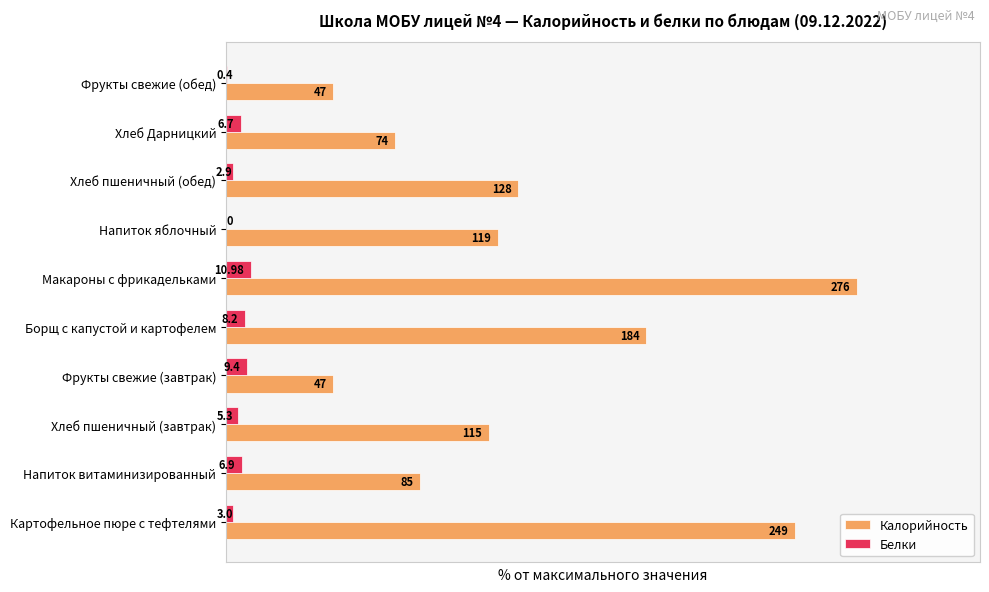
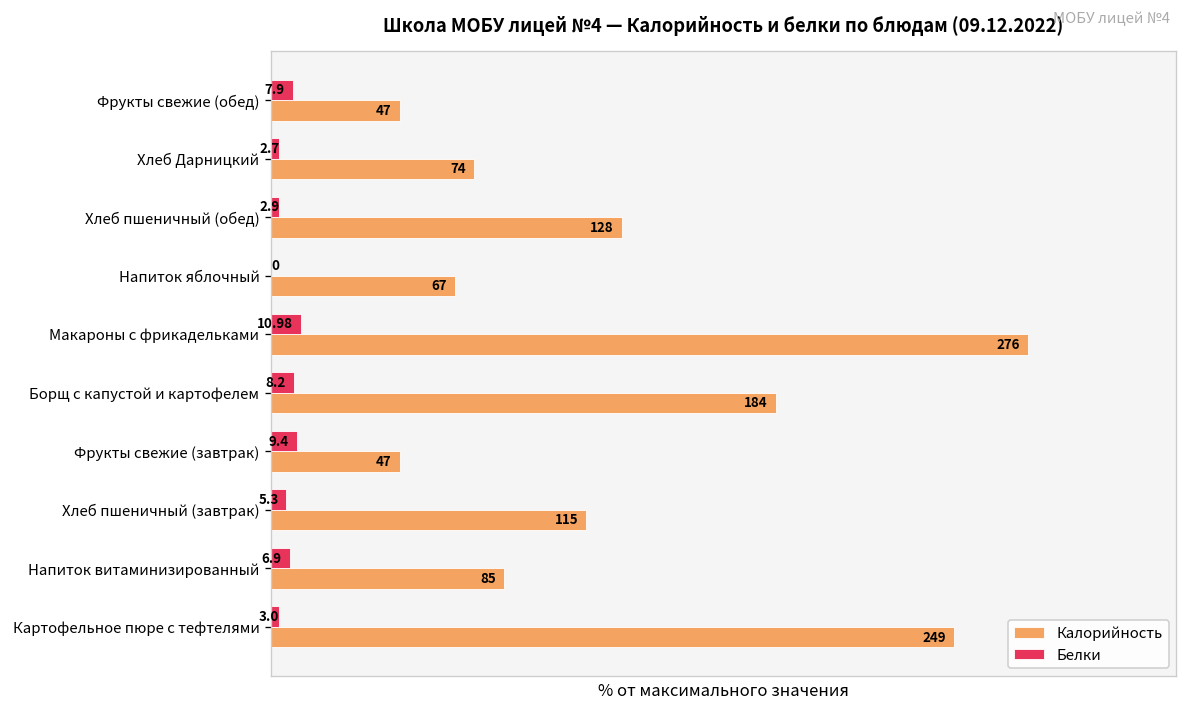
Белки, Фрукты свежие (обед): 0.4 -> 7.9
Белки, Хлеб Дарницкий: 6.7 -> 2.7
Калорийность, Напиток яблочный: 119 -> 67
